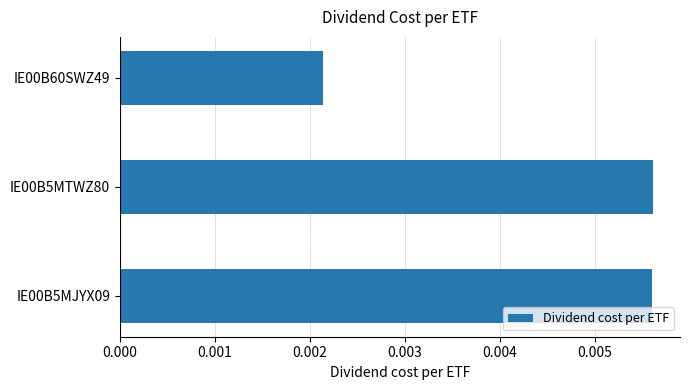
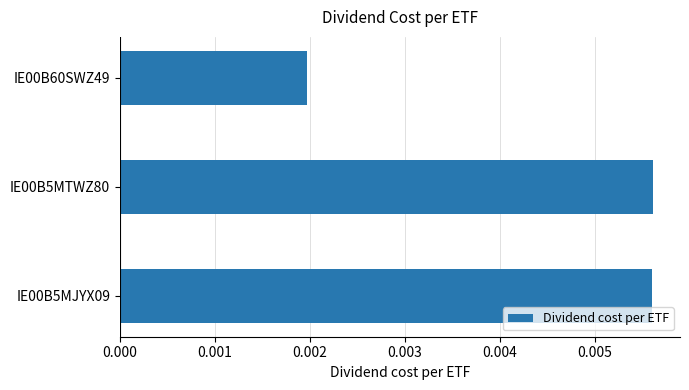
IE00B60SWZ49: 0.0021 -> 0.0020
